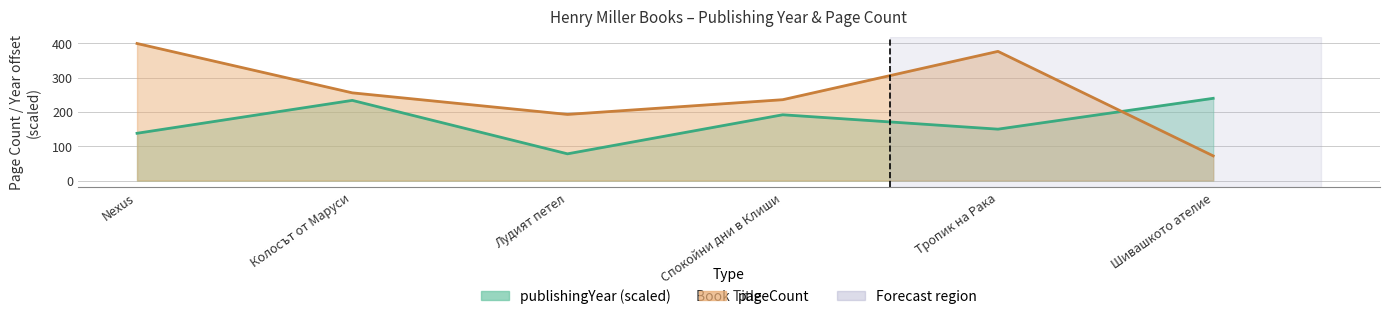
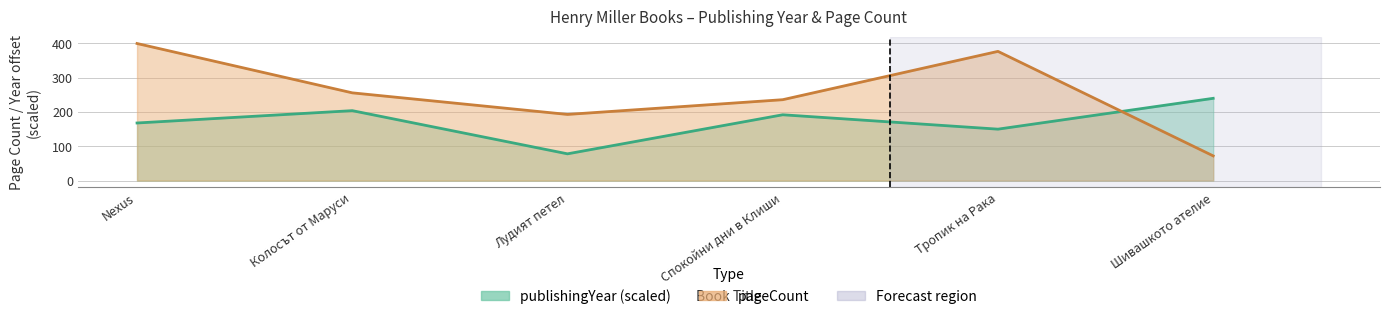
publishingYear (scaled), Nexus: 140 -> 170
publishingYear (scaled), Колосът от Маруси: 230 -> 200
